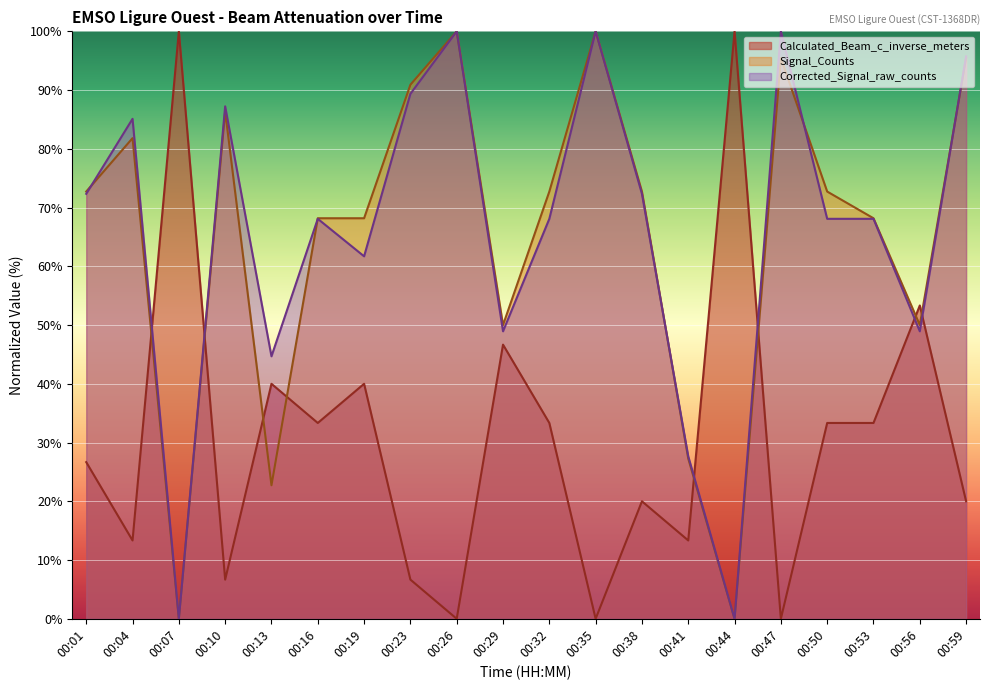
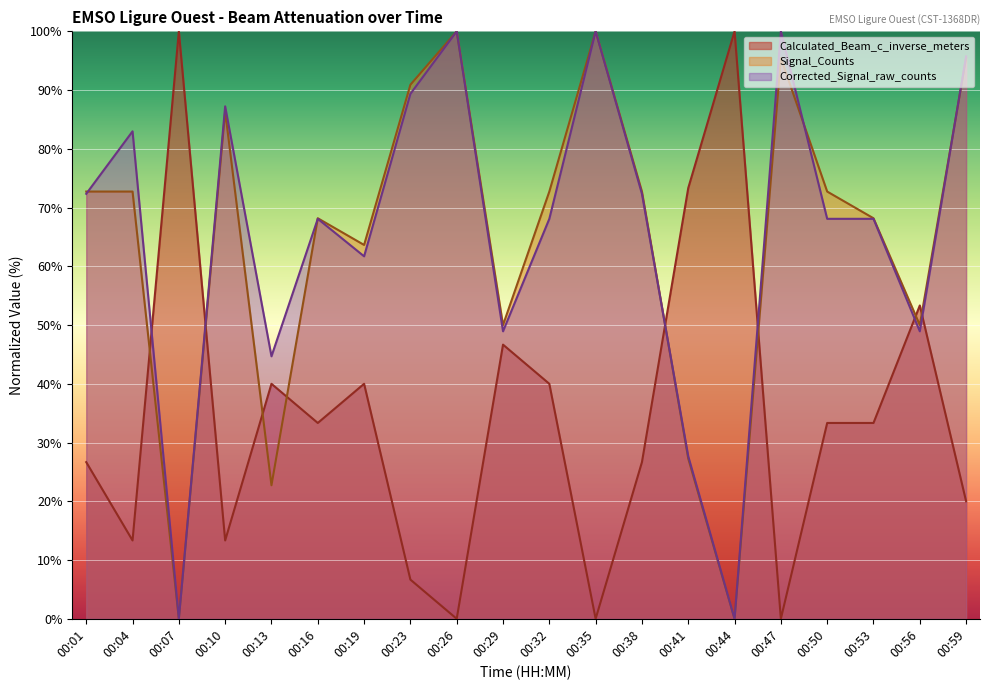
Signal_Counts, 00:04: 82% -> 73%
Corrected_Signal_raw_counts, 00:04: 85% -> 83%
Calculated_Beam_c_inverse_meters, 00:10: 7% -> 13%
Signal_Counts, 00:19: 68% -> 64%
Calculated_Beam_c_inverse_meters, 00:32: 33% -> 40%
Calculated_Beam_c_inverse_meters, 00:38: 20% -> 27%
Calculated_Beam_c_inverse_meters, 00:41: 13% -> 73%
